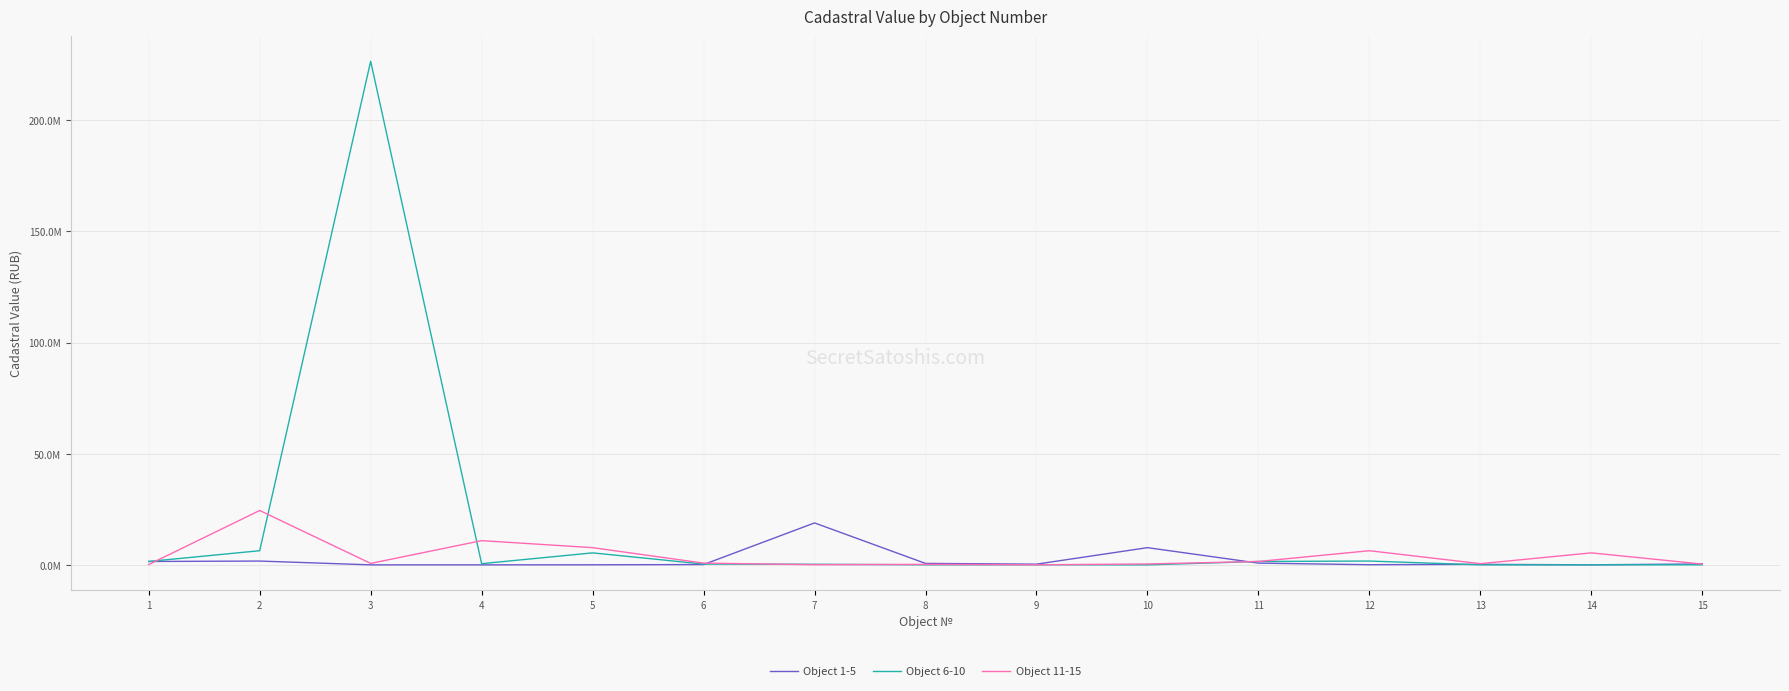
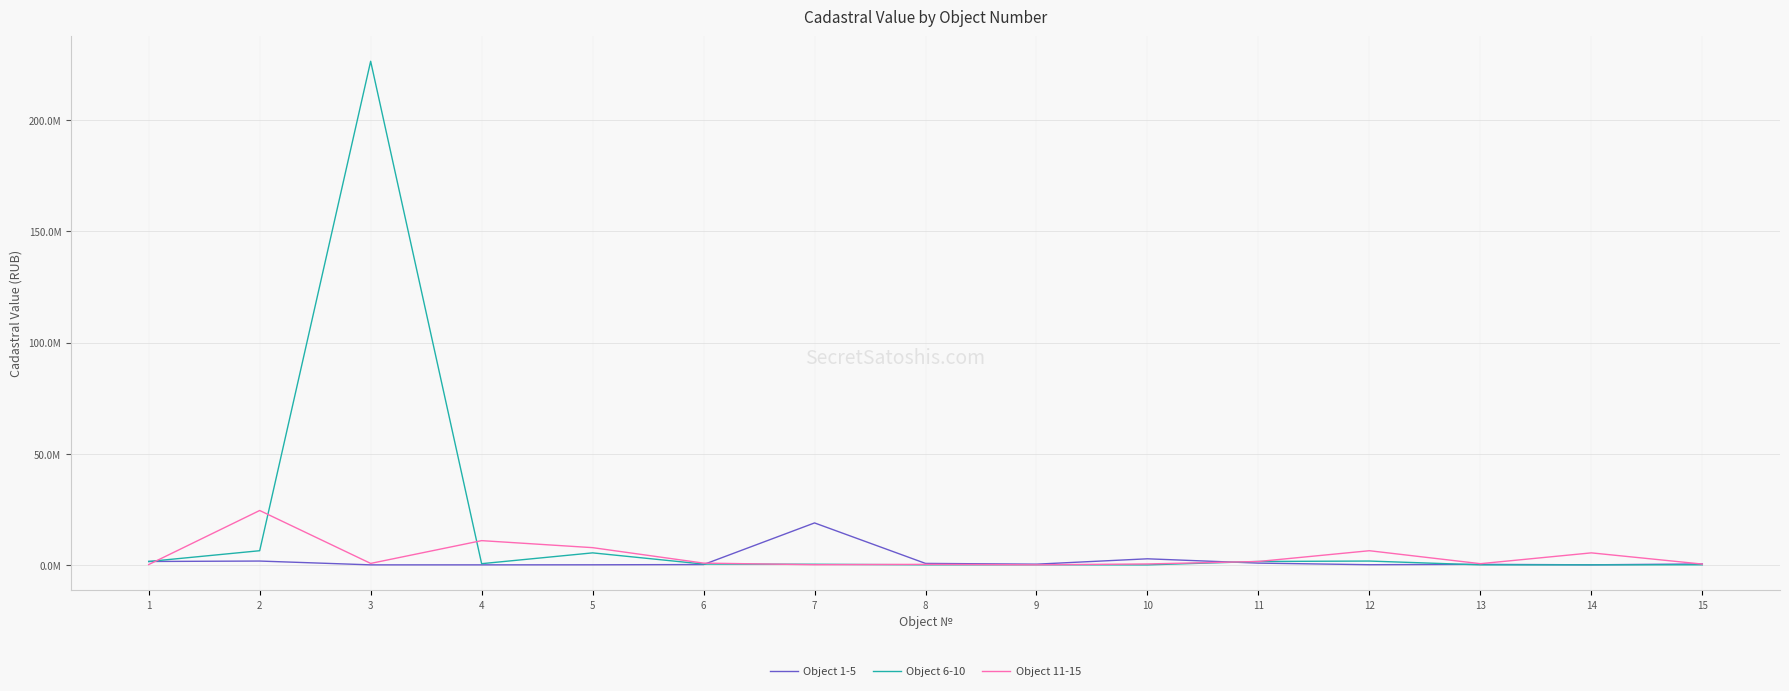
Object 1-5, 10: 8000000 -> 3000000
